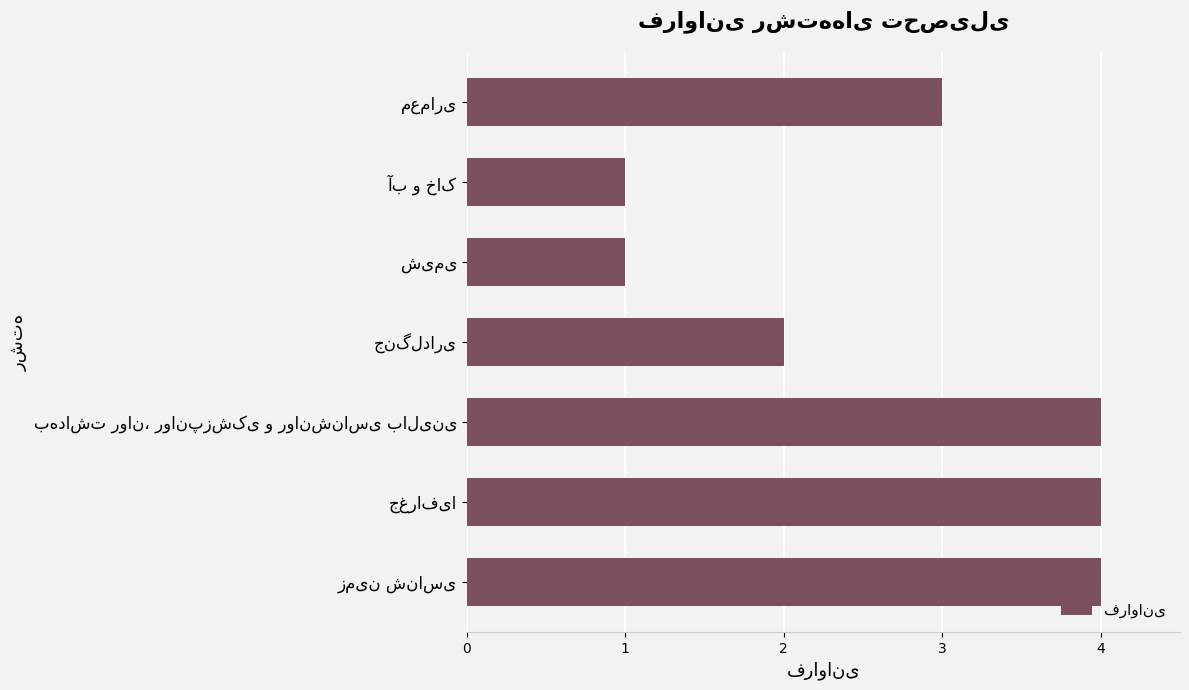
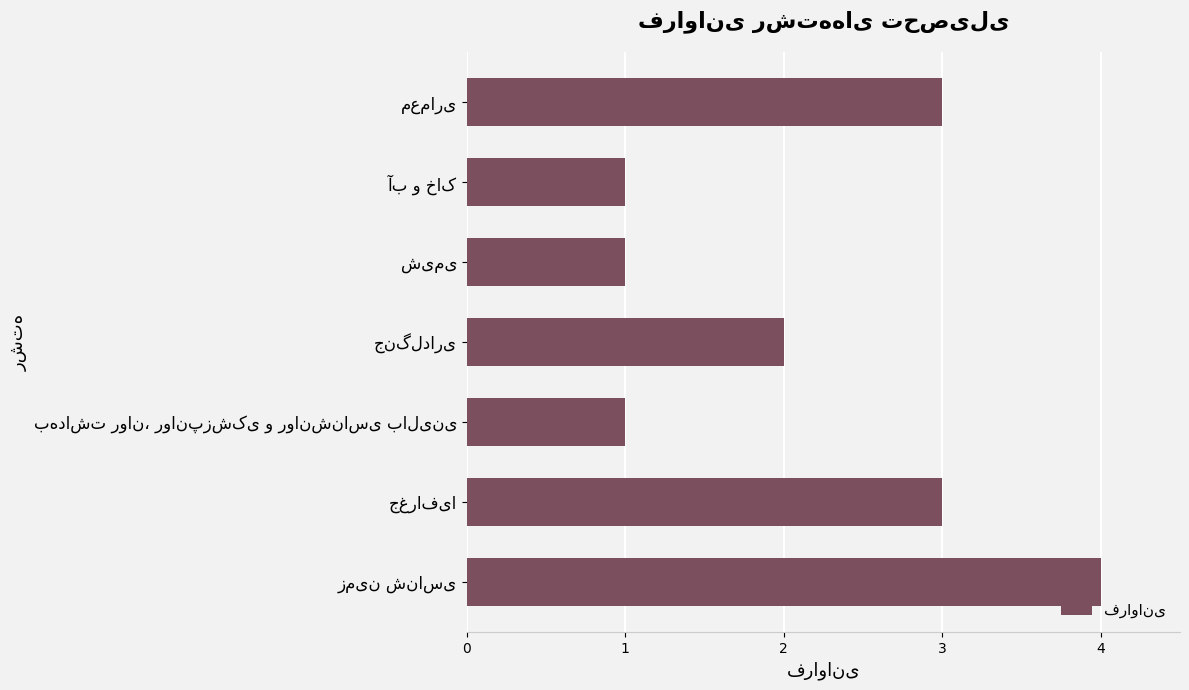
بهداشت روان، روانپزشکی و روانشناسی بالینی: 4 -> 1
جغرافیا: 4 -> 3
